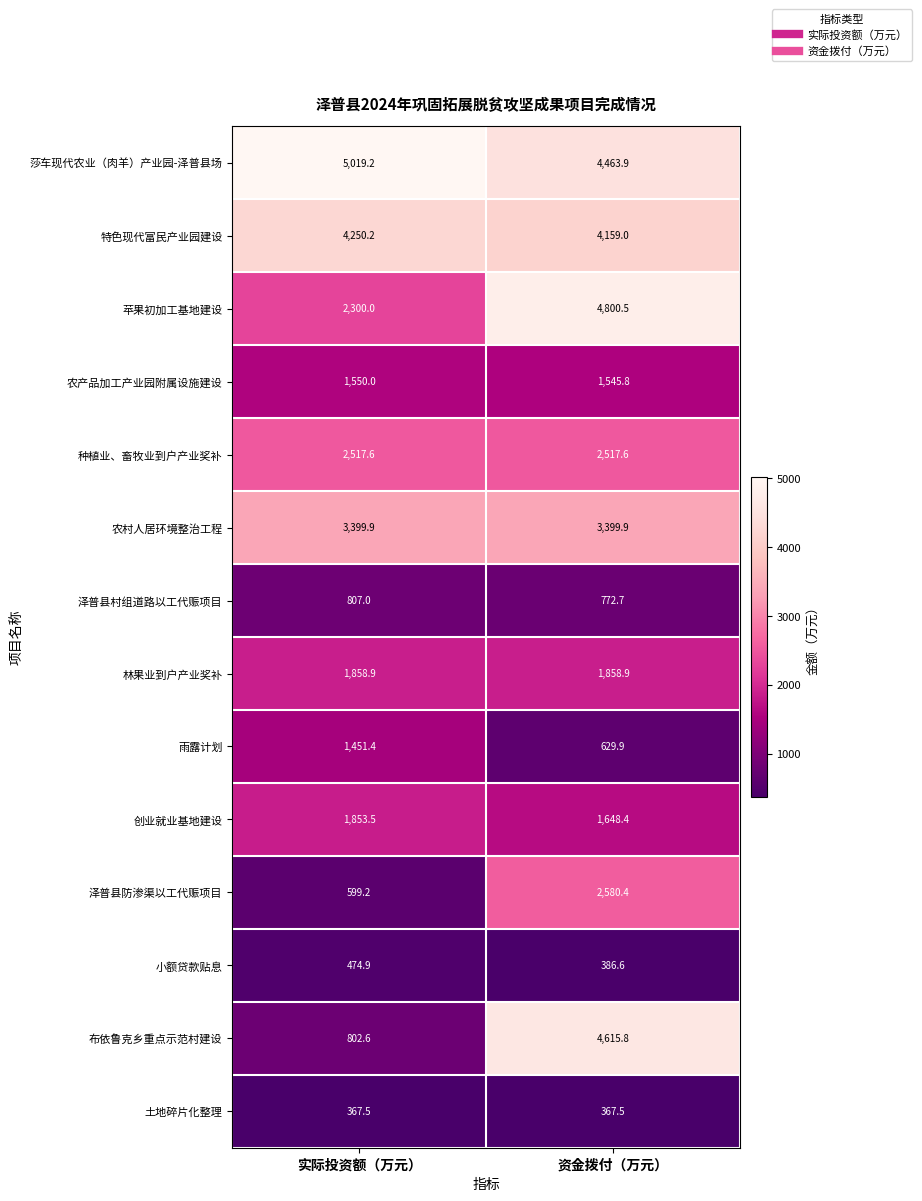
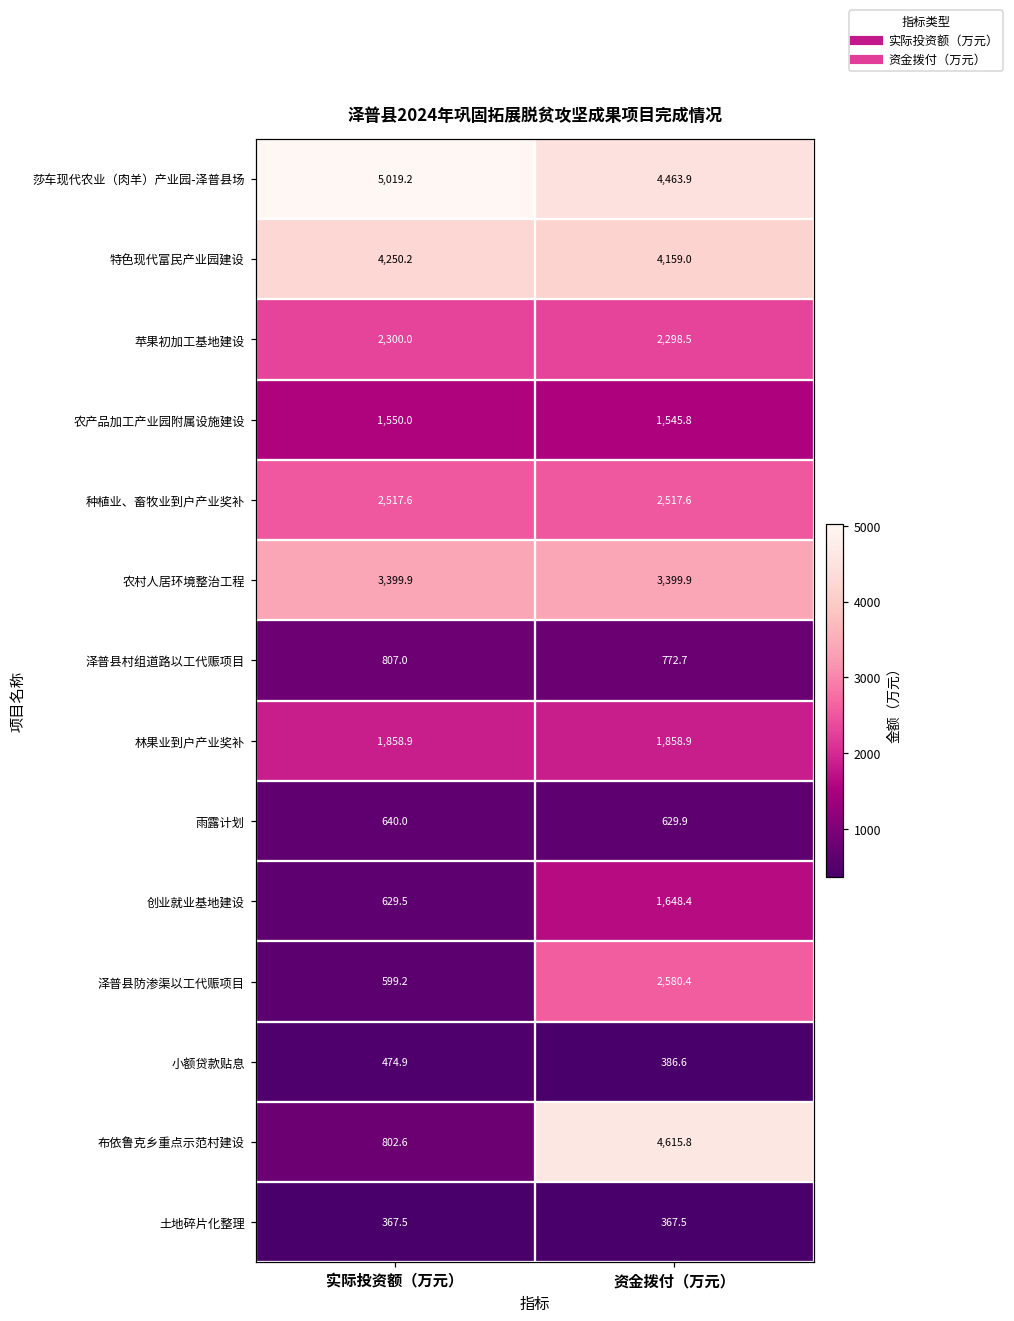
苹果初加工基地建设, 资金拨付（万元）: 4,800.5 -> 2,298.5
雨露计划, 实际投资额（万元）: 1,451.4 -> 640.0
创业就业基地建设, 实际投资额（万元）: 1,853.5 -> 629.5
